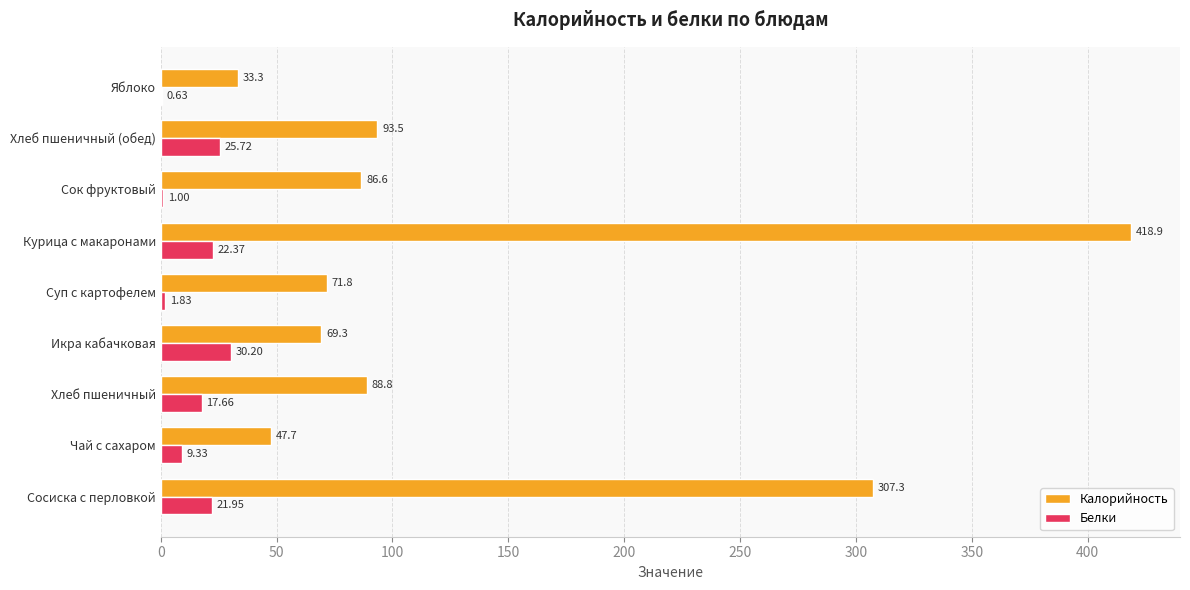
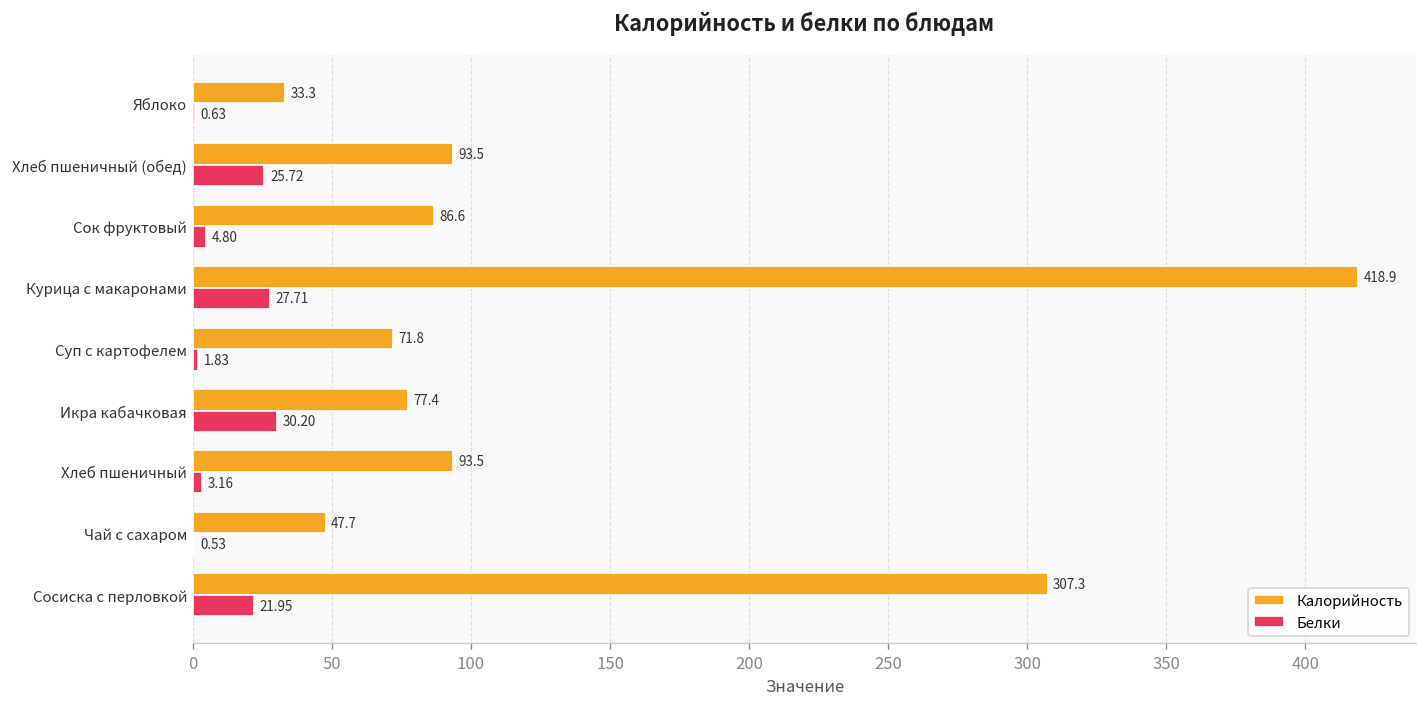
Белки, Сок фруктовый: 1.00 -> 4.80
Белки, Курица с макаронами: 22.37 -> 27.71
Калорийность, Икра кабачковая: 69.3 -> 77.4
Калорийность, Хлеб пшеничный: 88.8 -> 93.5
Белки, Хлеб пшеничный: 17.66 -> 3.16
Белки, Чай с сахаром: 9.33 -> 0.53
